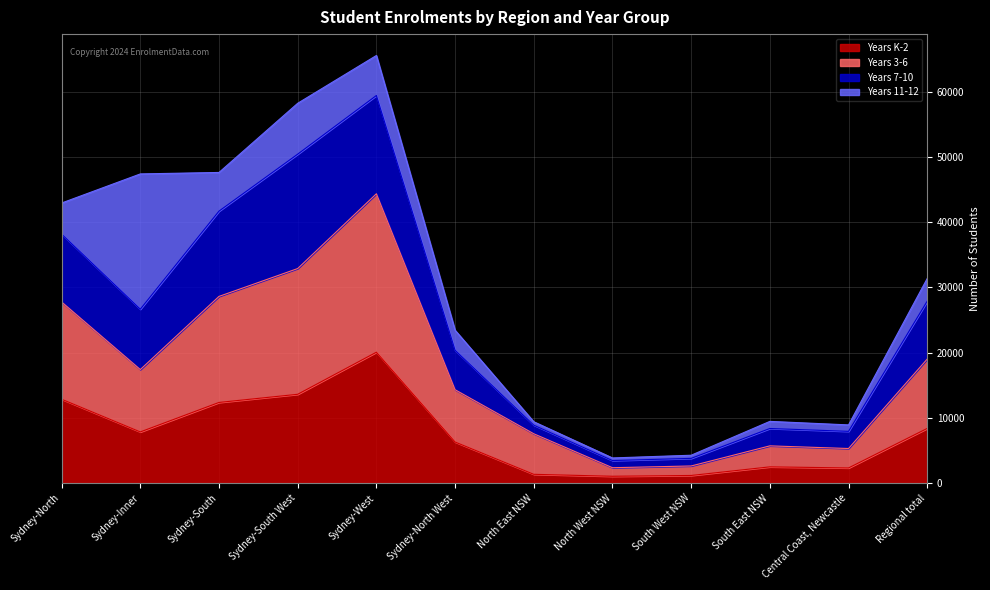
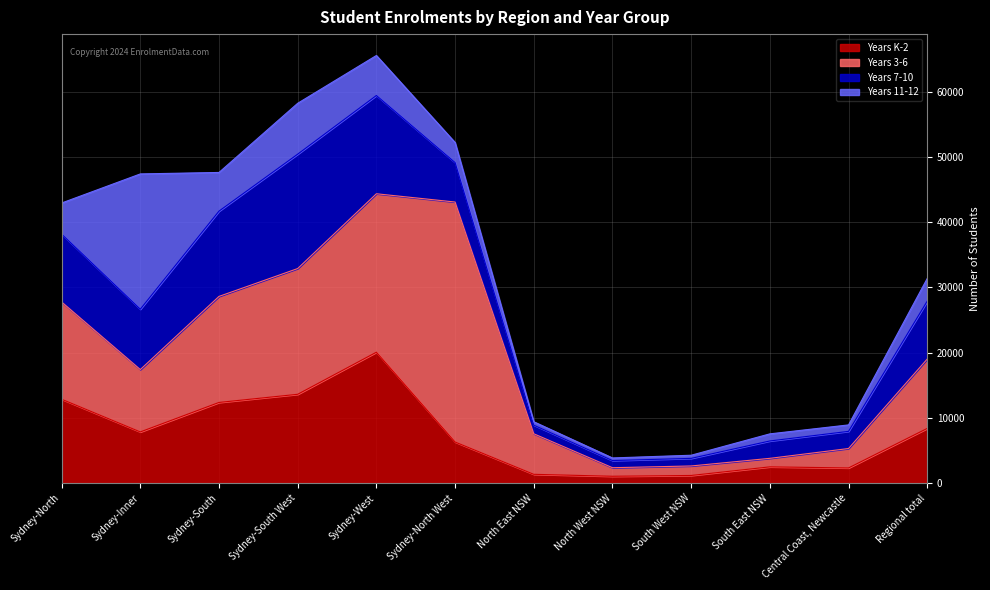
Years 3-6, Sydney-North West: 8000 -> 37000
Years 3-6, South East NSW: 3000 -> 1000
